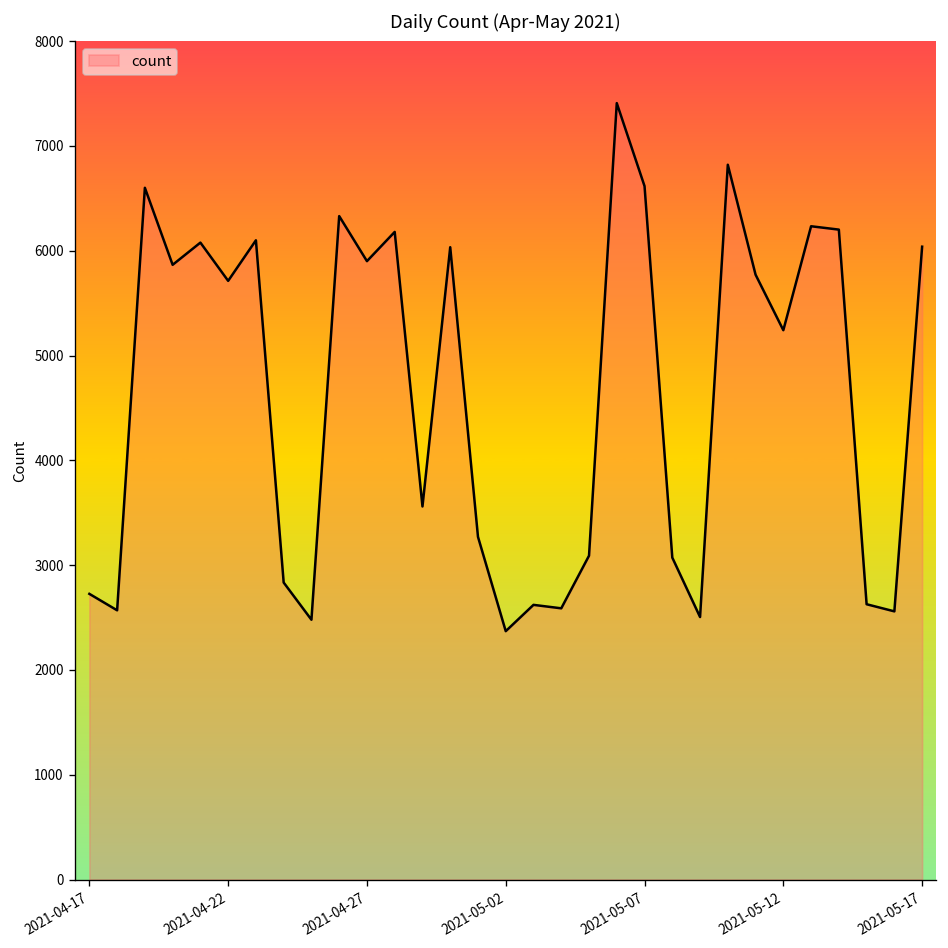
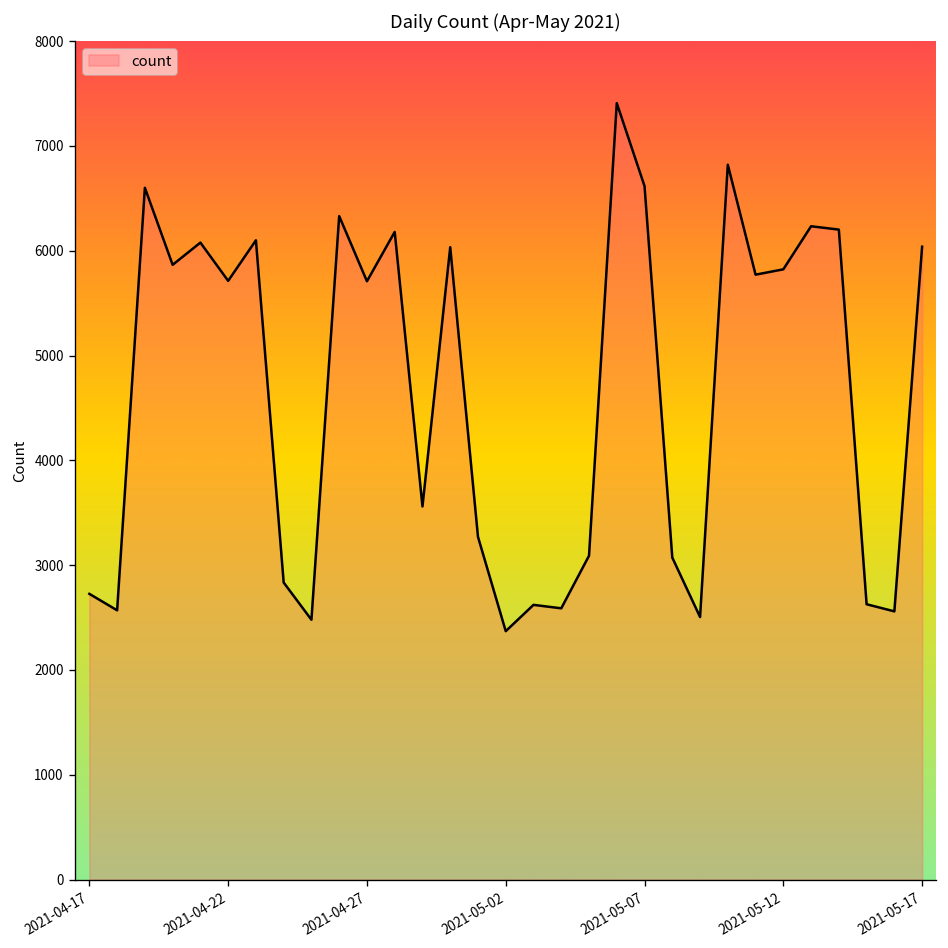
2021-04-27: 5900 -> 5700
2021-05-12: 5200 -> 5800
